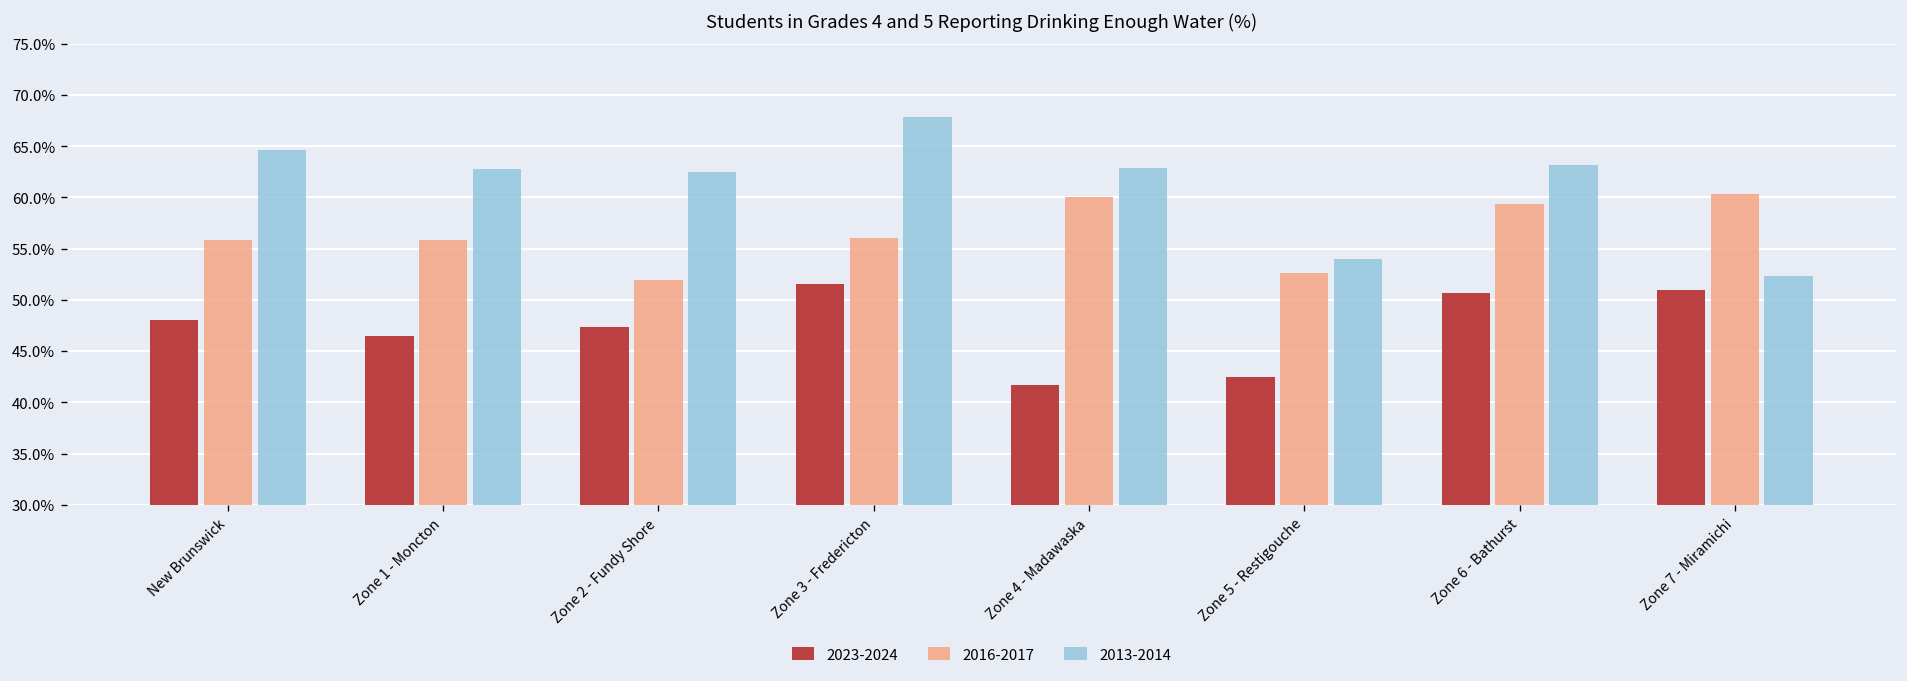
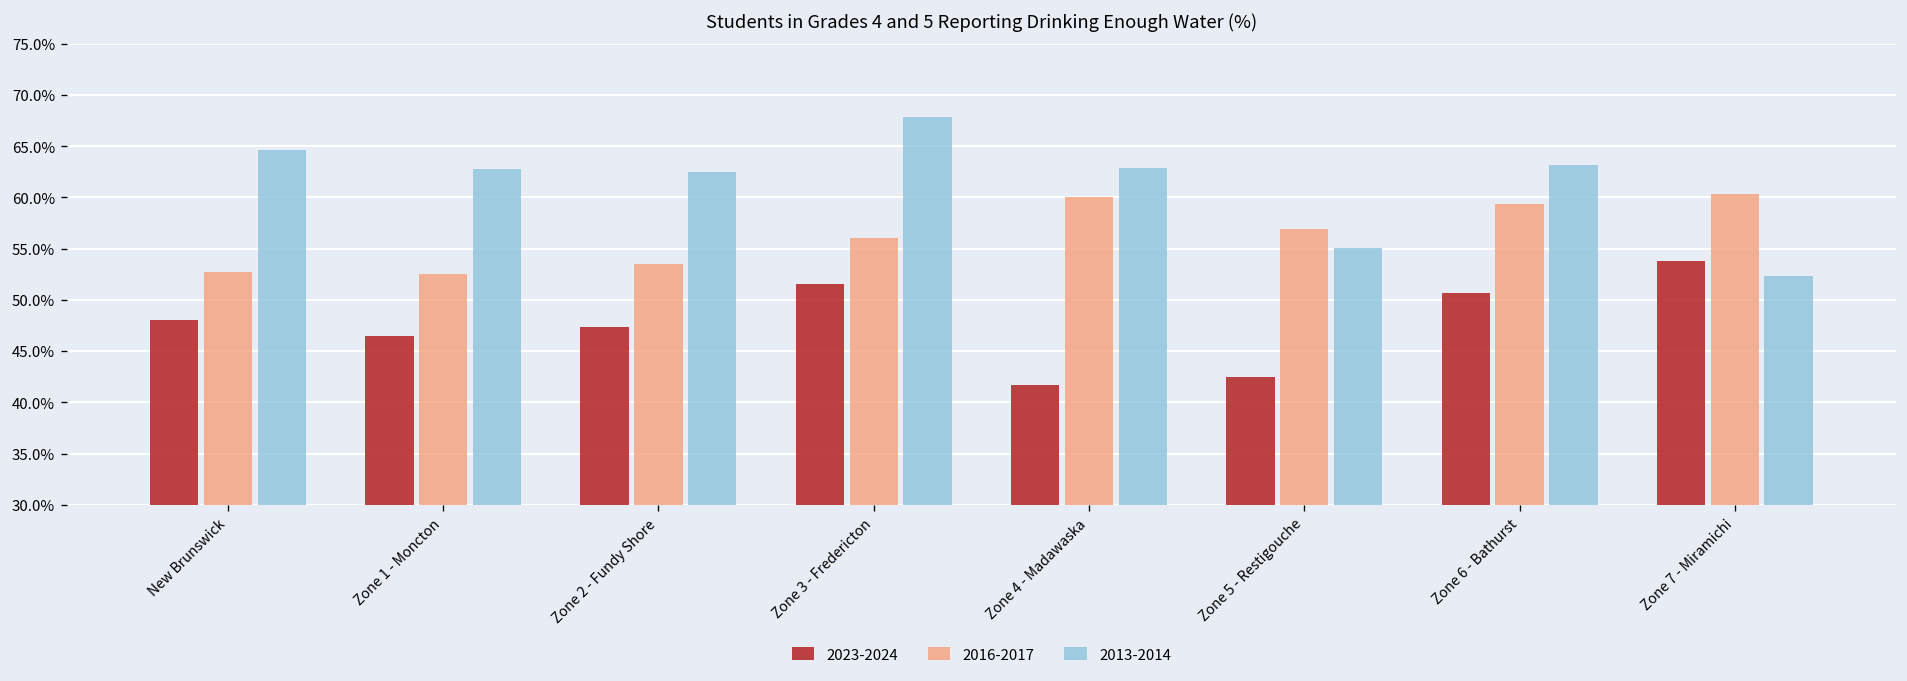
2016-2017, New Brunswick: 56% -> 53%
2016-2017, Zone 1 - Moncton: 56% -> 53%
2016-2017, Zone 2 - Fundy Shore: 52% -> 54%
2016-2017, Zone 5 - Restigouche: 53% -> 57%
2013-2014, Zone 5 - Restigouche: 54% -> 55%
2023-2024, Zone 7 - Miramichi: 51% -> 54%
